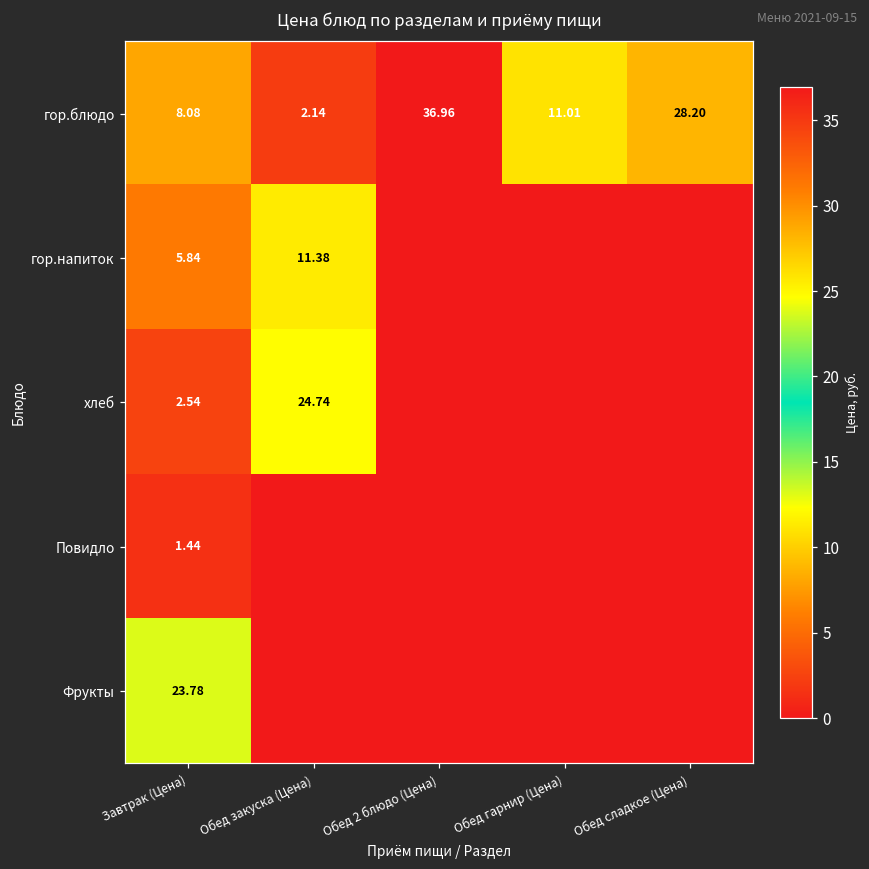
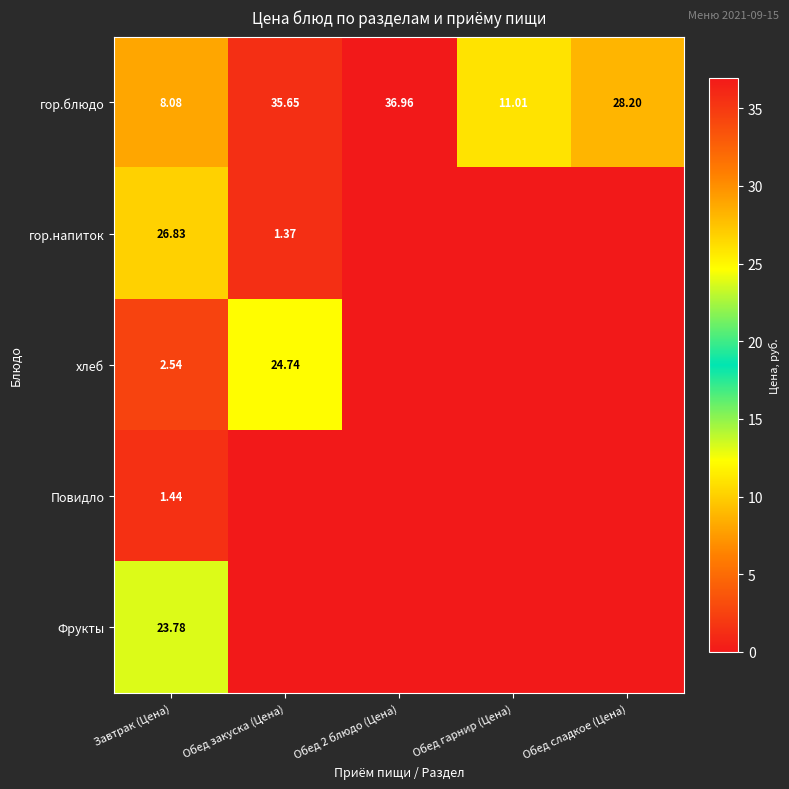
гор.блюдо, Обед закуска (Цена): 2.14 -> 35.65
гор.напиток, Завтрак (Цена): 5.84 -> 26.83
гор.напиток, Обед закуска (Цена): 11.38 -> 1.37
